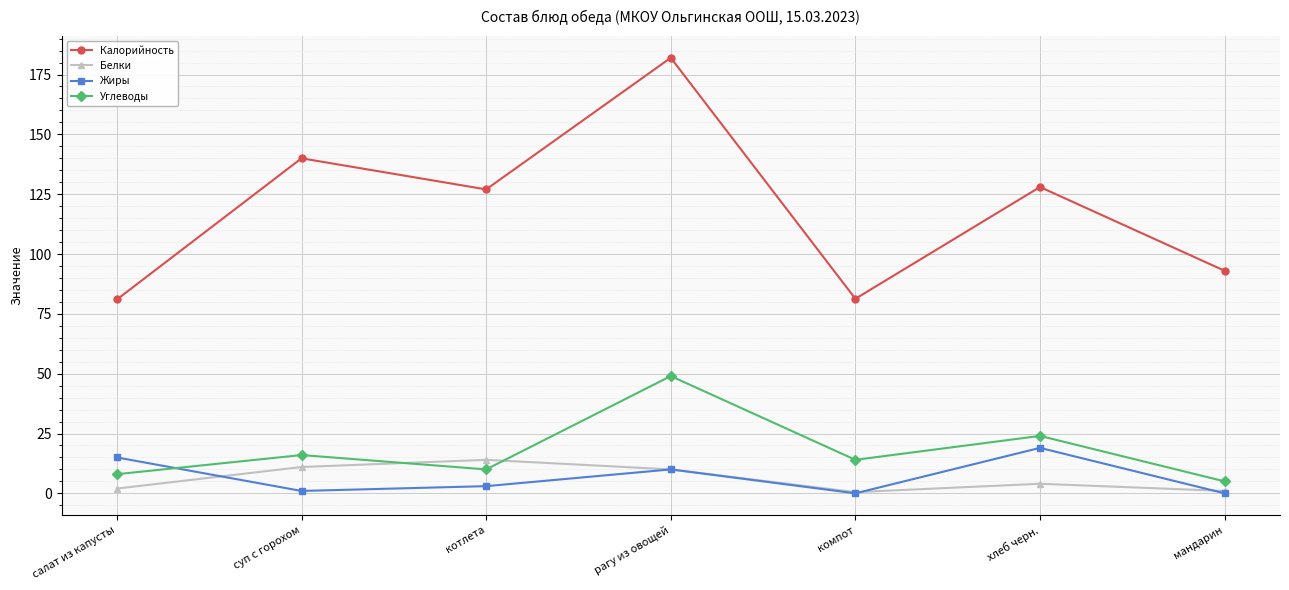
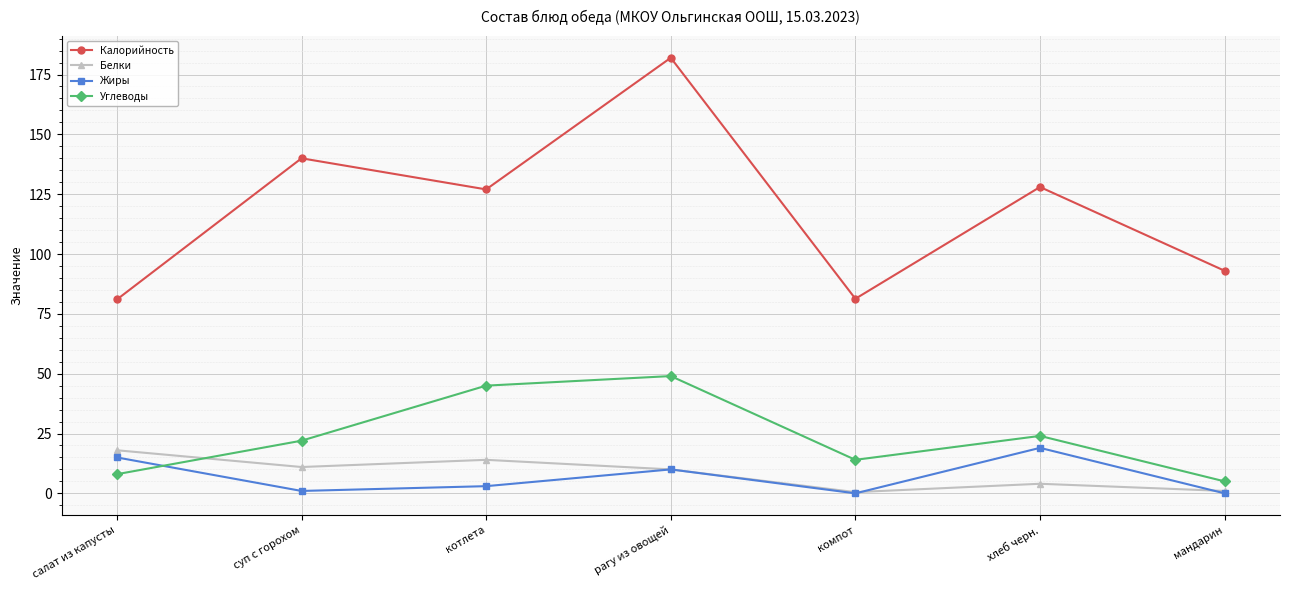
Белки, салат из капусты: 2 -> 18
Углеводы, суп с горохом: 16 -> 22
Углеводы, котлета: 10 -> 45
